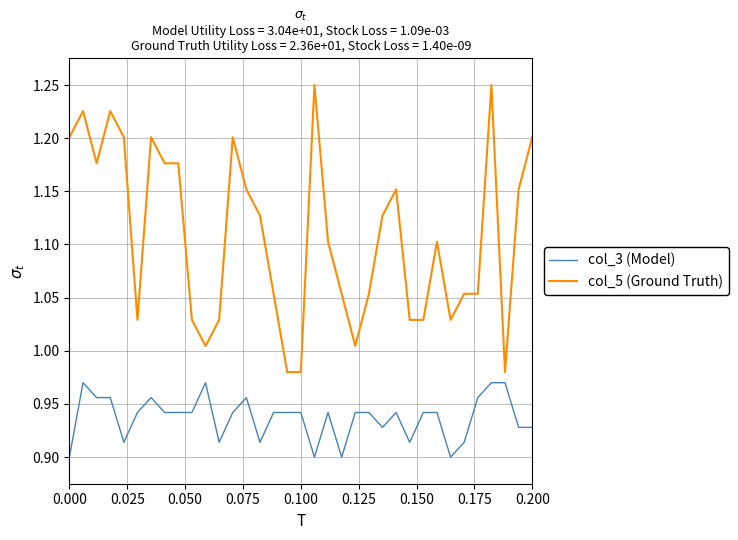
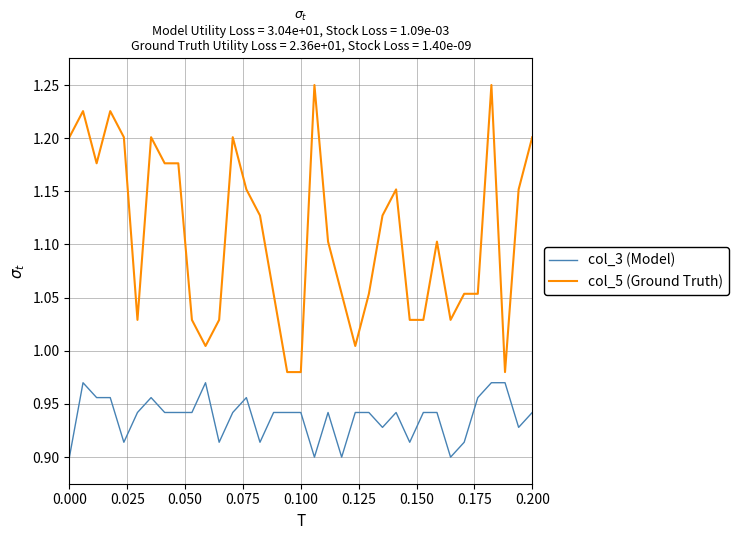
col_3 (Model), 0.200: 0.928 -> 0.942
